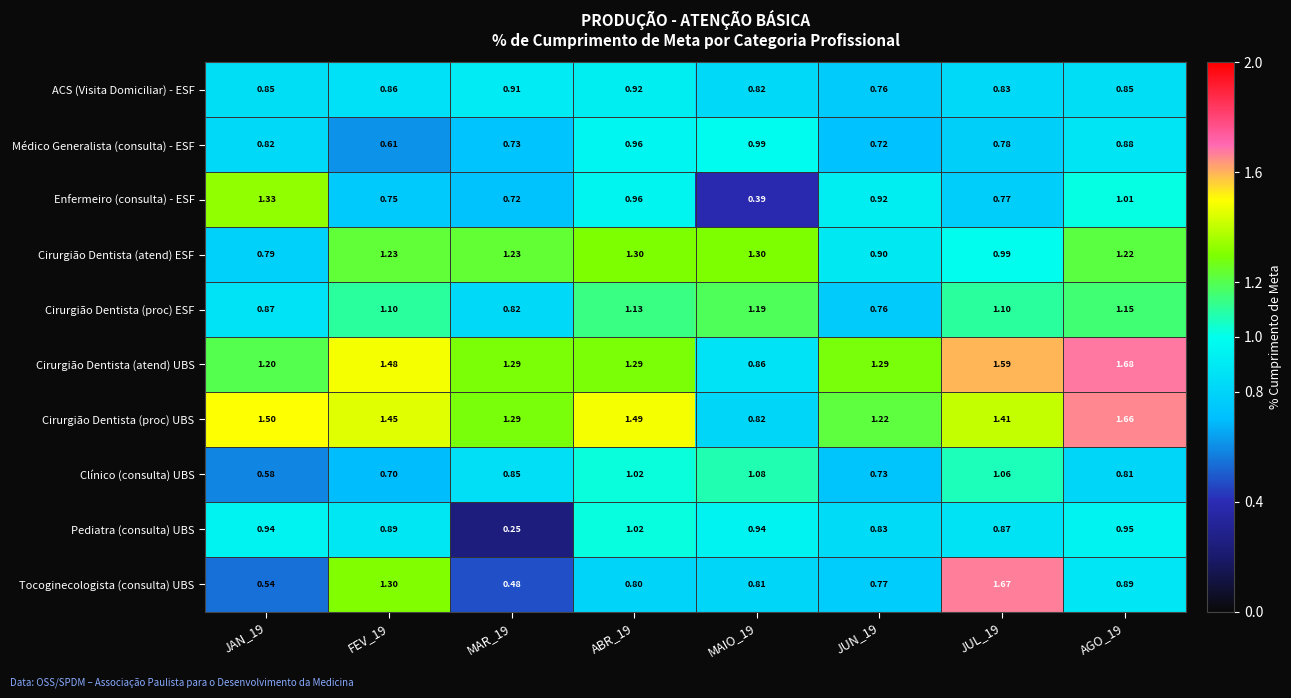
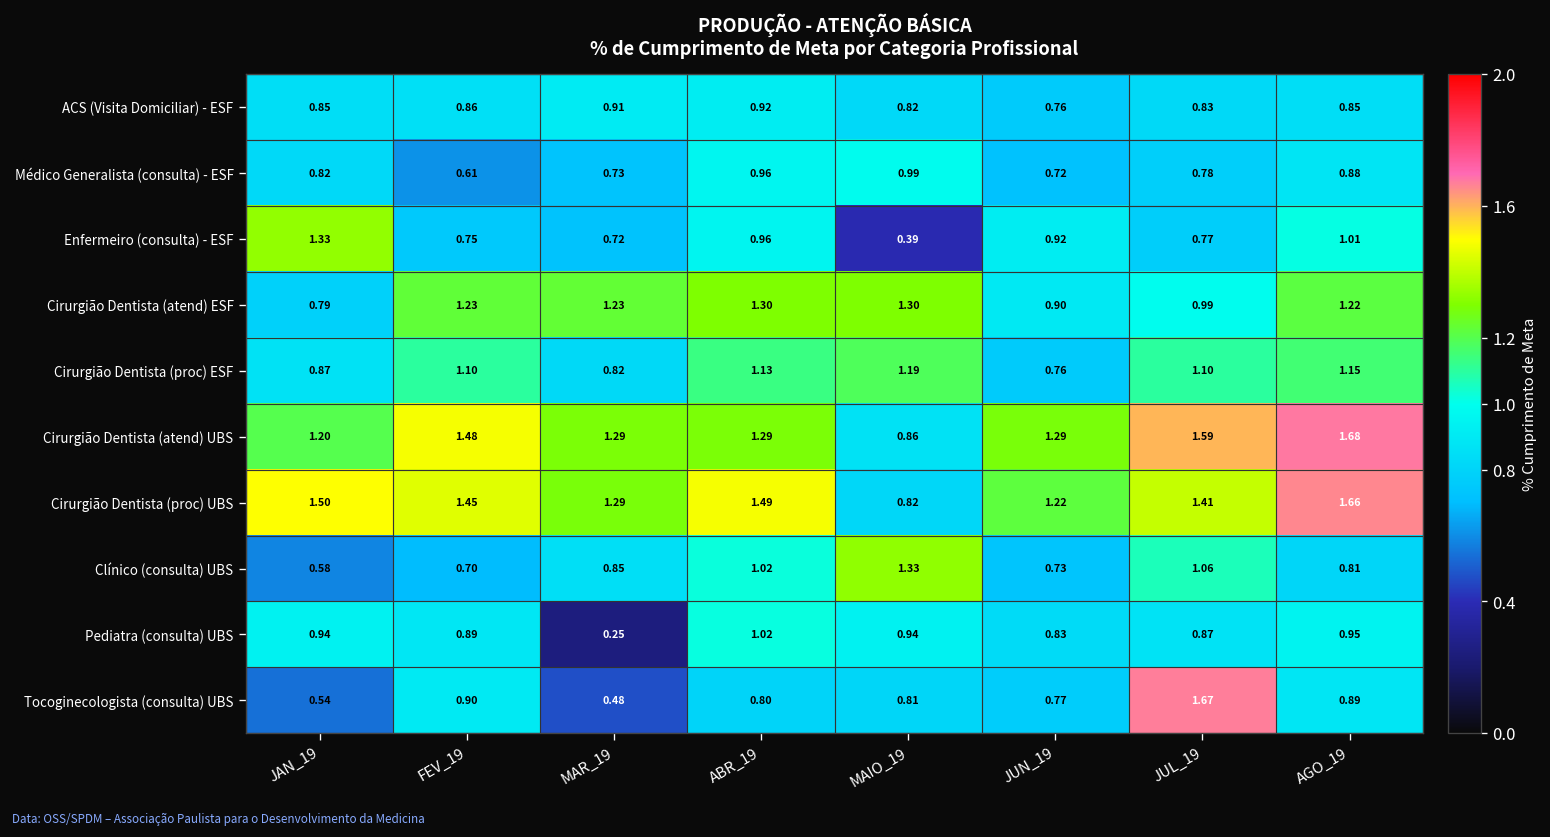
Clínico (consulta) UBS, MAIO_19: 1.08 -> 1.33
Tocoginecologista (consulta) UBS, FEV_19: 1.30 -> 0.90
